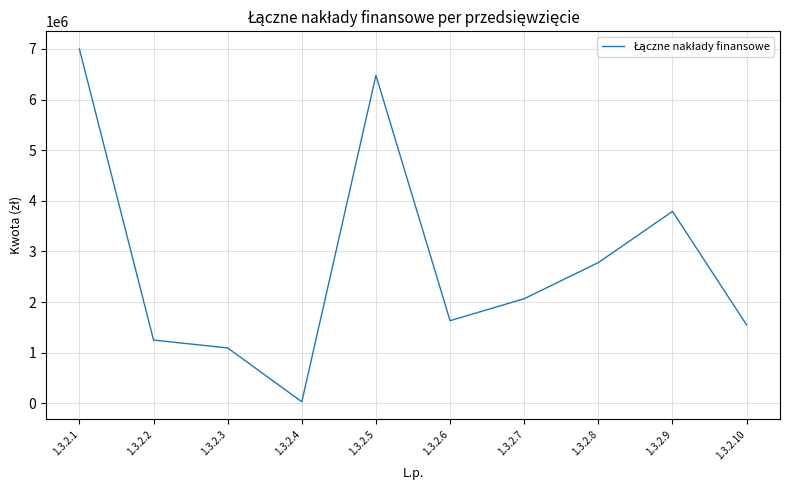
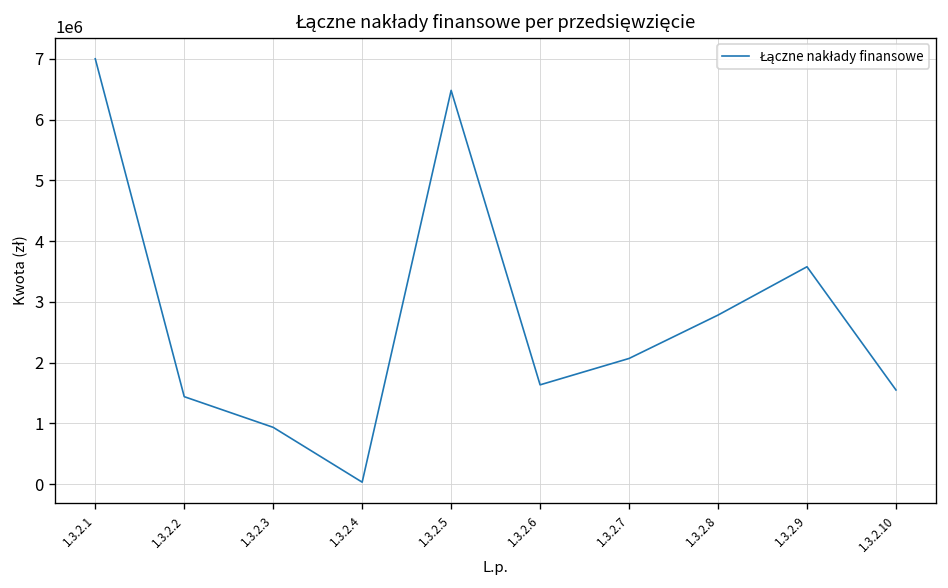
1.3.2.2: 1300000 -> 1400000
1.3.2.3: 1100000 -> 900000
1.3.2.9: 3800000 -> 3600000
